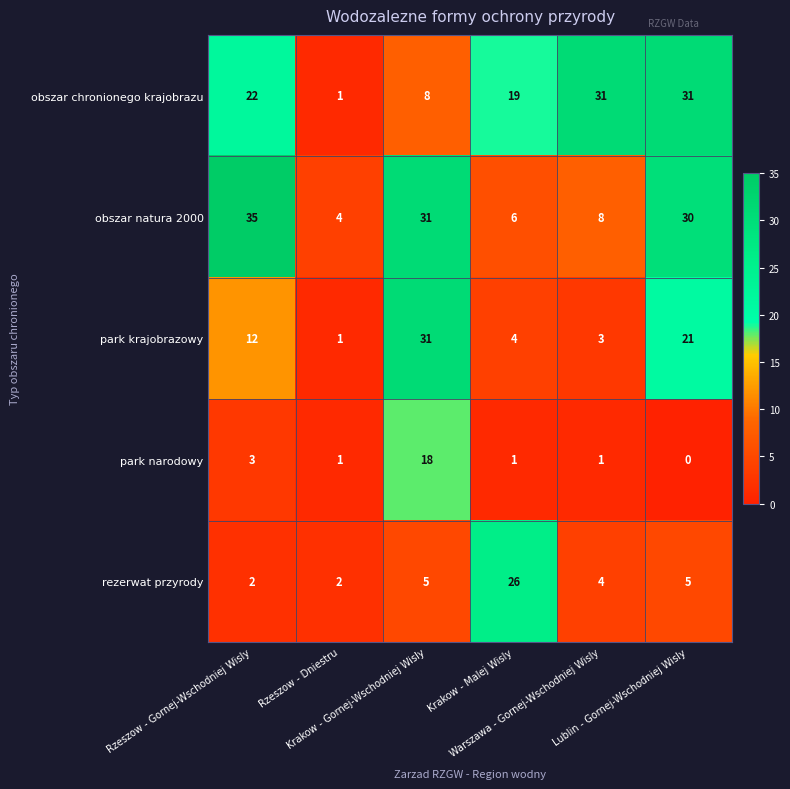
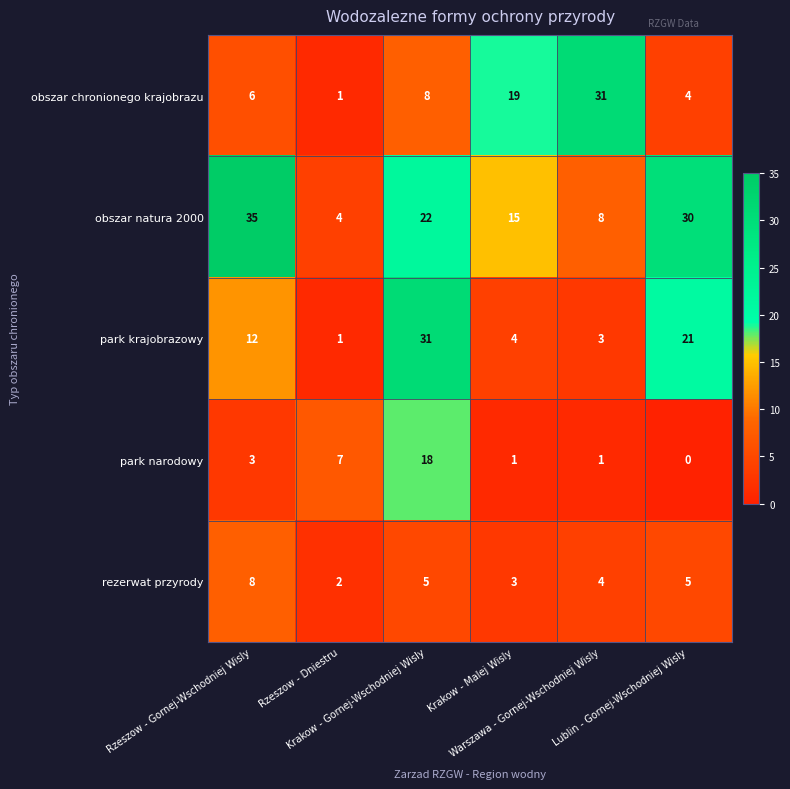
obszar chronionego krajobrazu, Rzeszow - Gornej-Wschodniej Wisly: 22 -> 6
obszar chronionego krajobrazu, Lublin - Gornej-Wschodniej Wisly: 31 -> 4
obszar natura 2000, Krakow - Gornej-Wschodniej Wisly: 31 -> 22
obszar natura 2000, Krakow - Malej Wisly: 6 -> 15
park narodowy, Rzeszow - Dniestru: 1 -> 7
rezerwat przyrody, Rzeszow - Gornej-Wschodniej Wisly: 2 -> 8
rezerwat przyrody, Krakow - Malej Wisly: 26 -> 3
